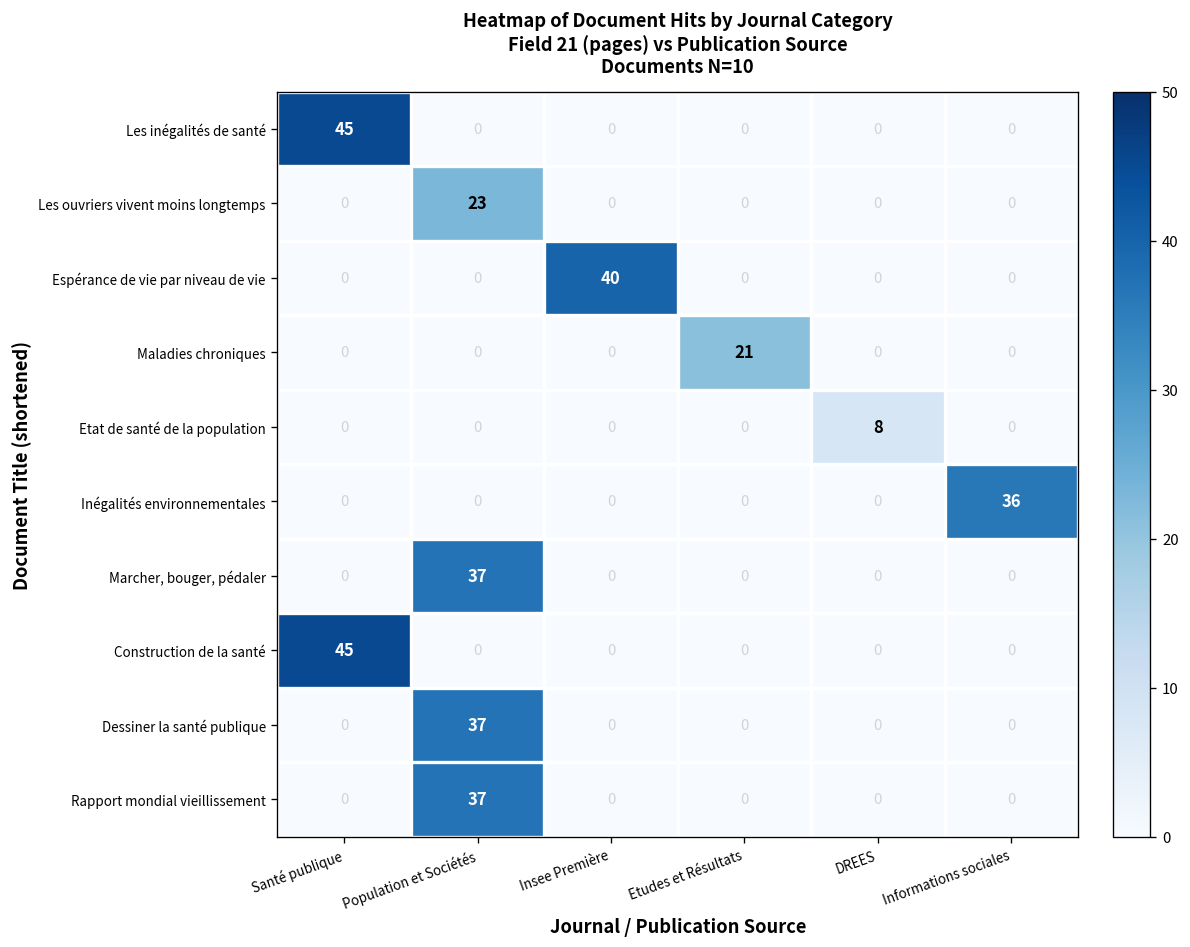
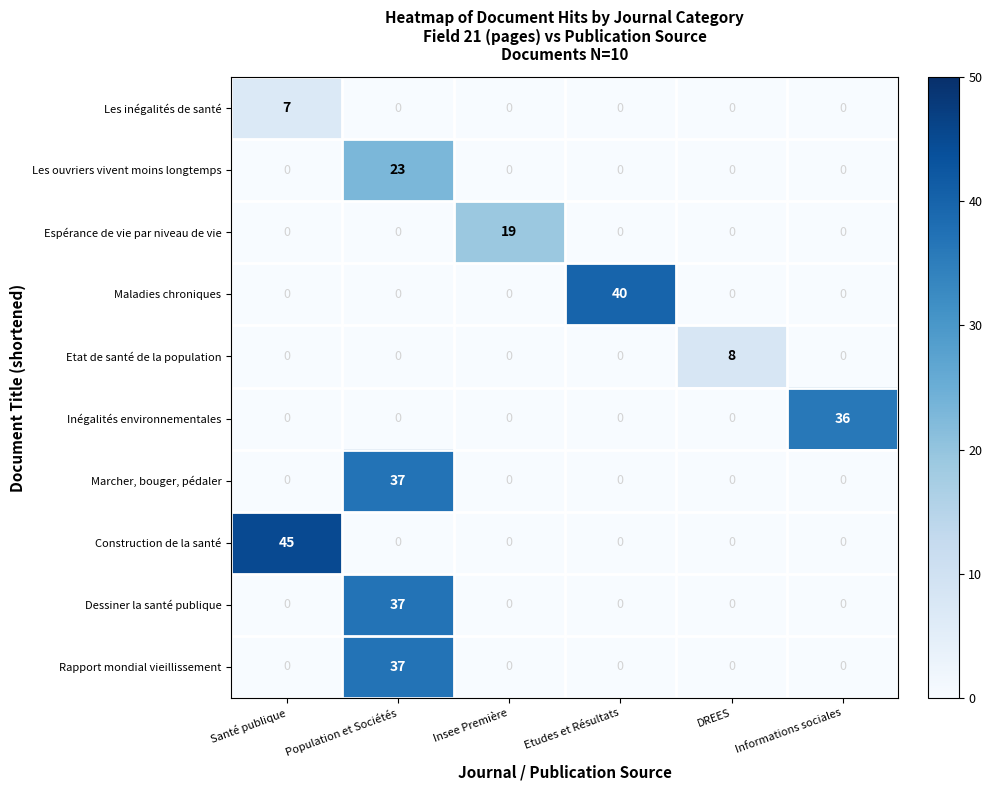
Les inégalités de santé, Santé publique: 45 -> 7
Espérance de vie par niveau de vie, Insee Première: 40 -> 19
Maladies chroniques, Etudes et Résultats: 21 -> 40
